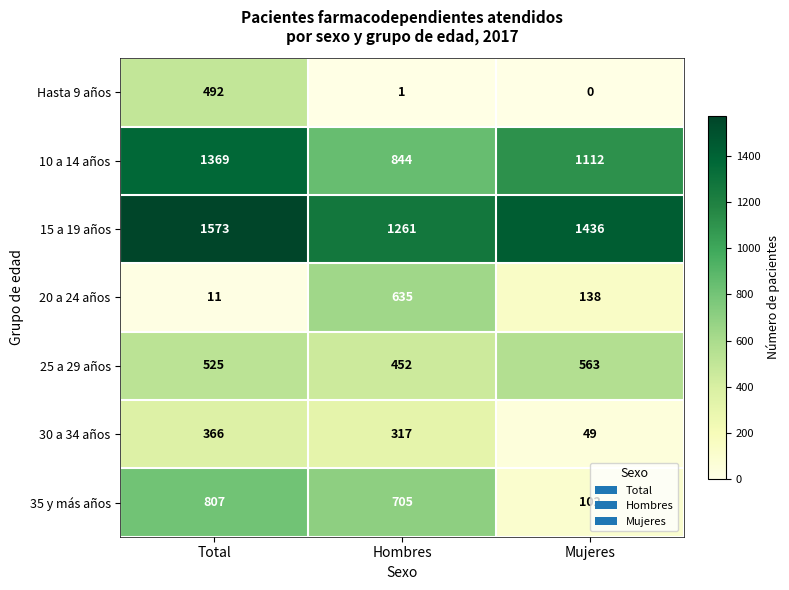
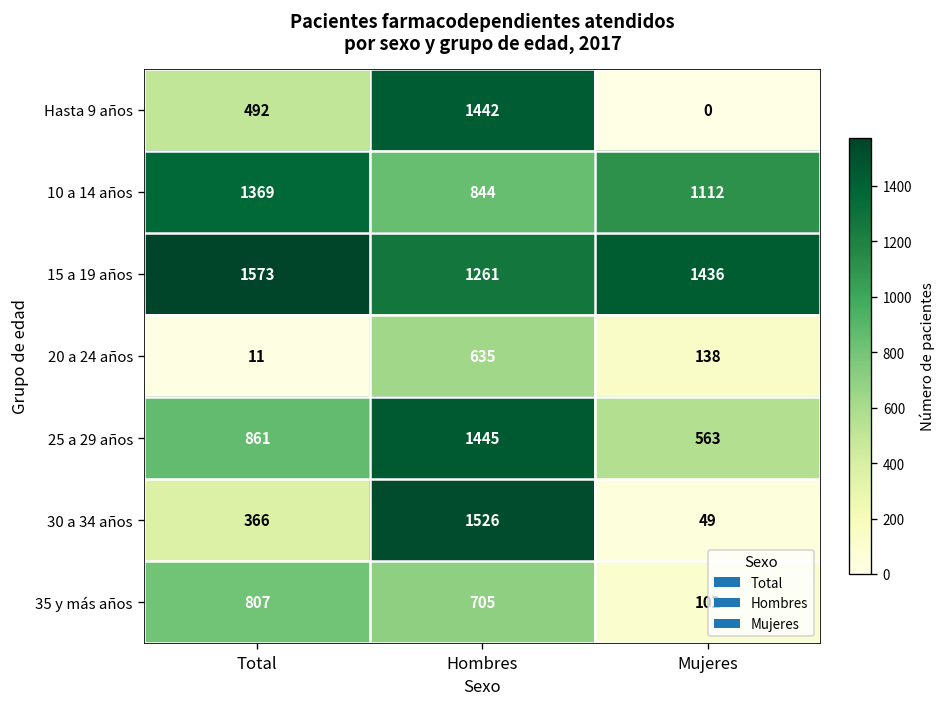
Hasta 9 años, Hombres: 1 -> 1442
25 a 29 años, Total: 525 -> 861
25 a 29 años, Hombres: 452 -> 1445
30 a 34 años, Hombres: 317 -> 1526
